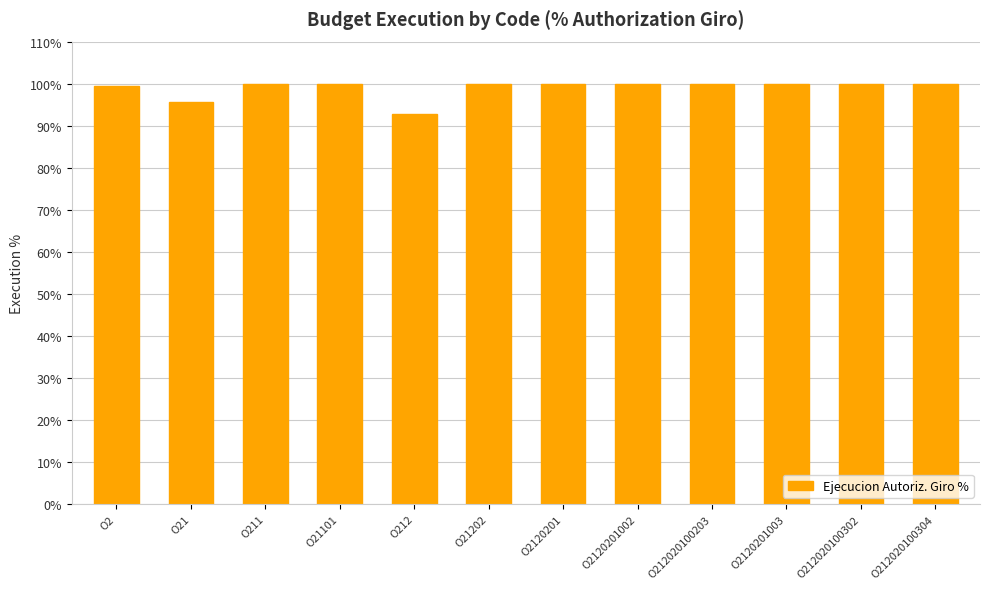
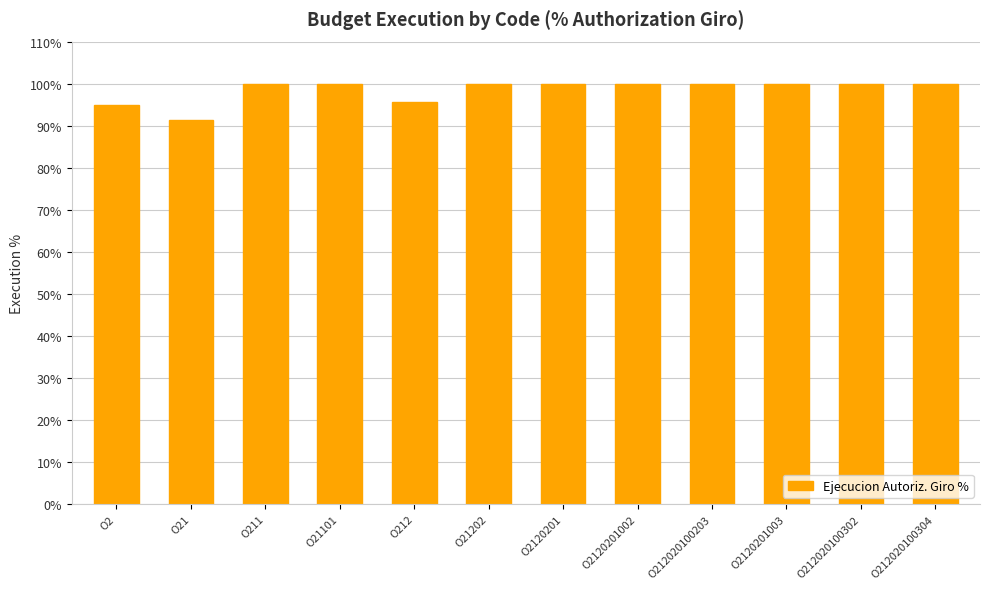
O2: 99% -> 95%
O21: 96% -> 91%
O212: 93% -> 96%
